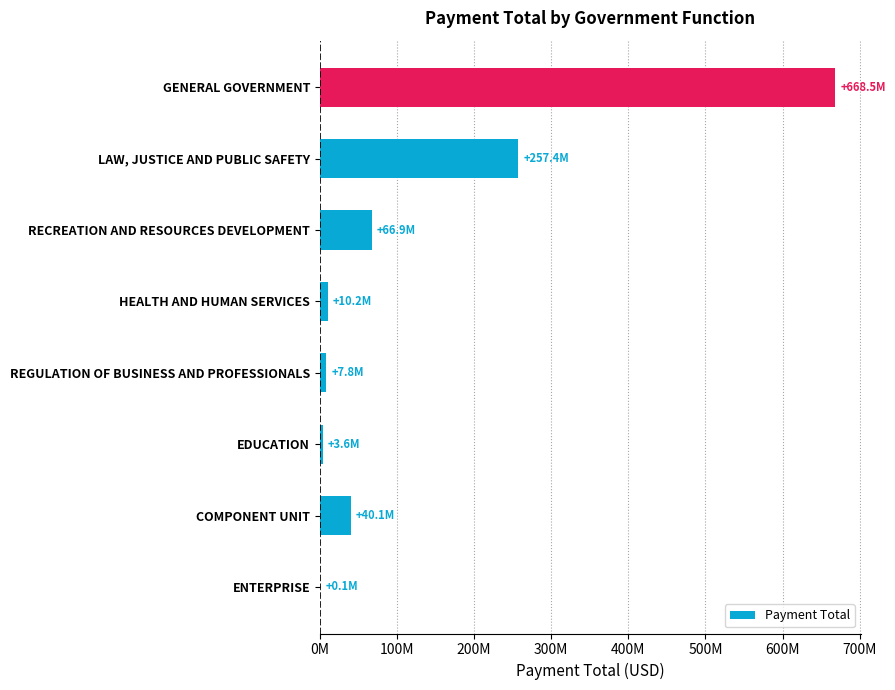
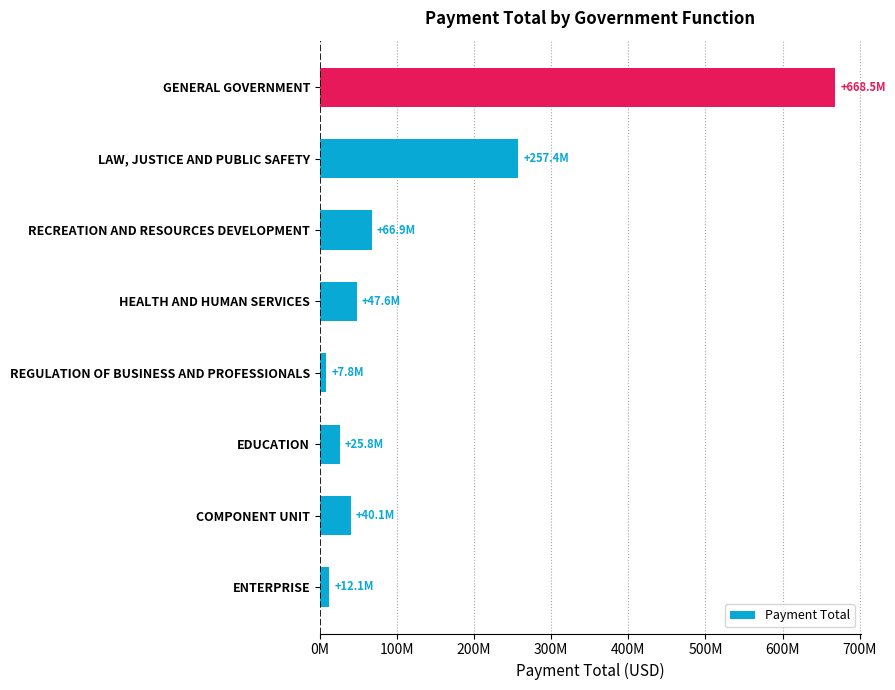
HEALTH AND HUMAN SERVICES: +10.2M -> +47.6M
EDUCATION: +3.6M -> +25.8M
ENTERPRISE: +0.1M -> +12.1M
